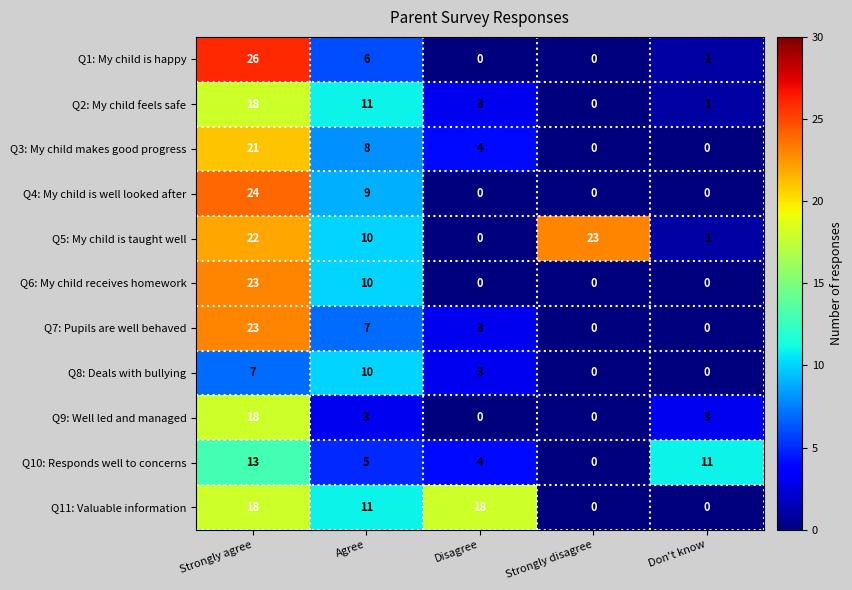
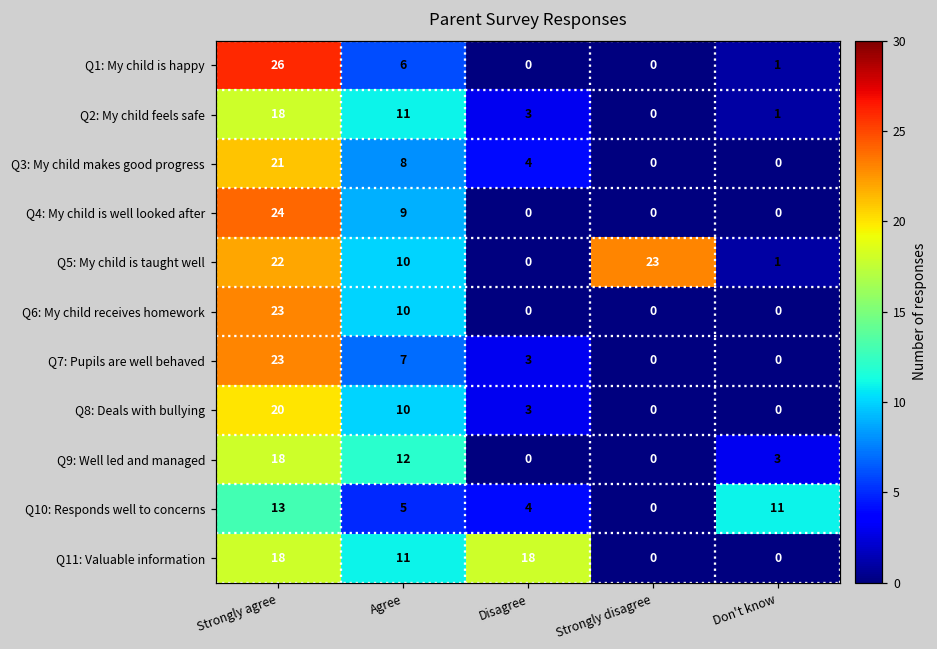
Q8: Deals with bullying, Strongly agree: 7 -> 20
Q9: Well led and managed, Agree: 3 -> 12
